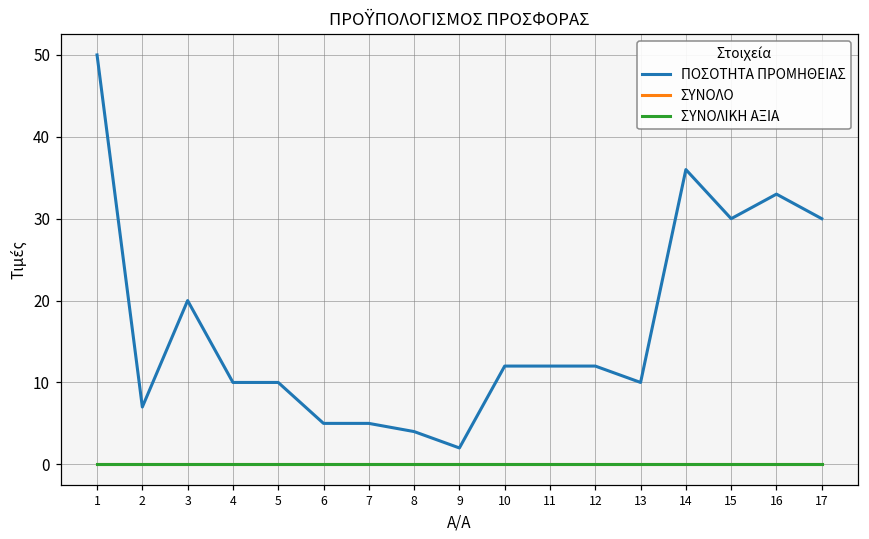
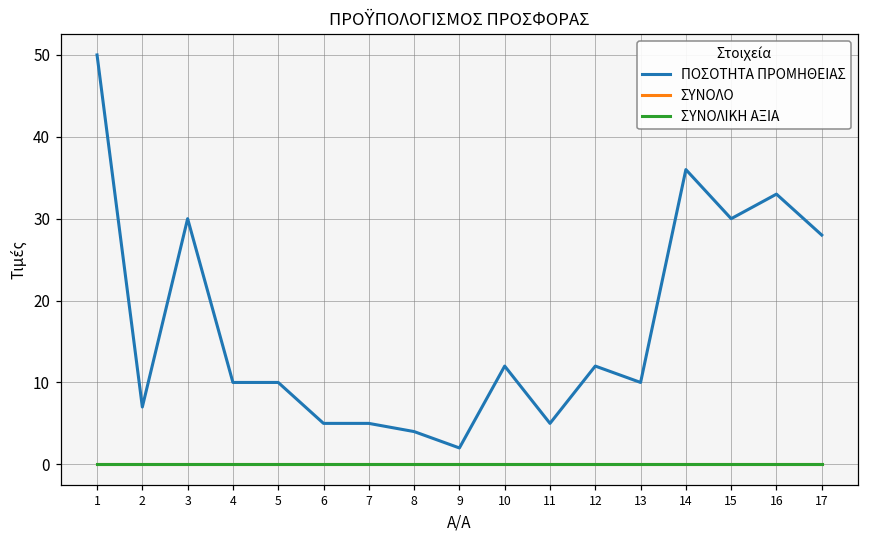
ΠΟΣΟΤΗΤΑ ΠΡΟΜΗΘΕΙΑΣ, 3: 20 -> 30
ΠΟΣΟΤΗΤΑ ΠΡΟΜΗΘΕΙΑΣ, 11: 12 -> 5
ΠΟΣΟΤΗΤΑ ΠΡΟΜΗΘΕΙΑΣ, 17: 30 -> 28
